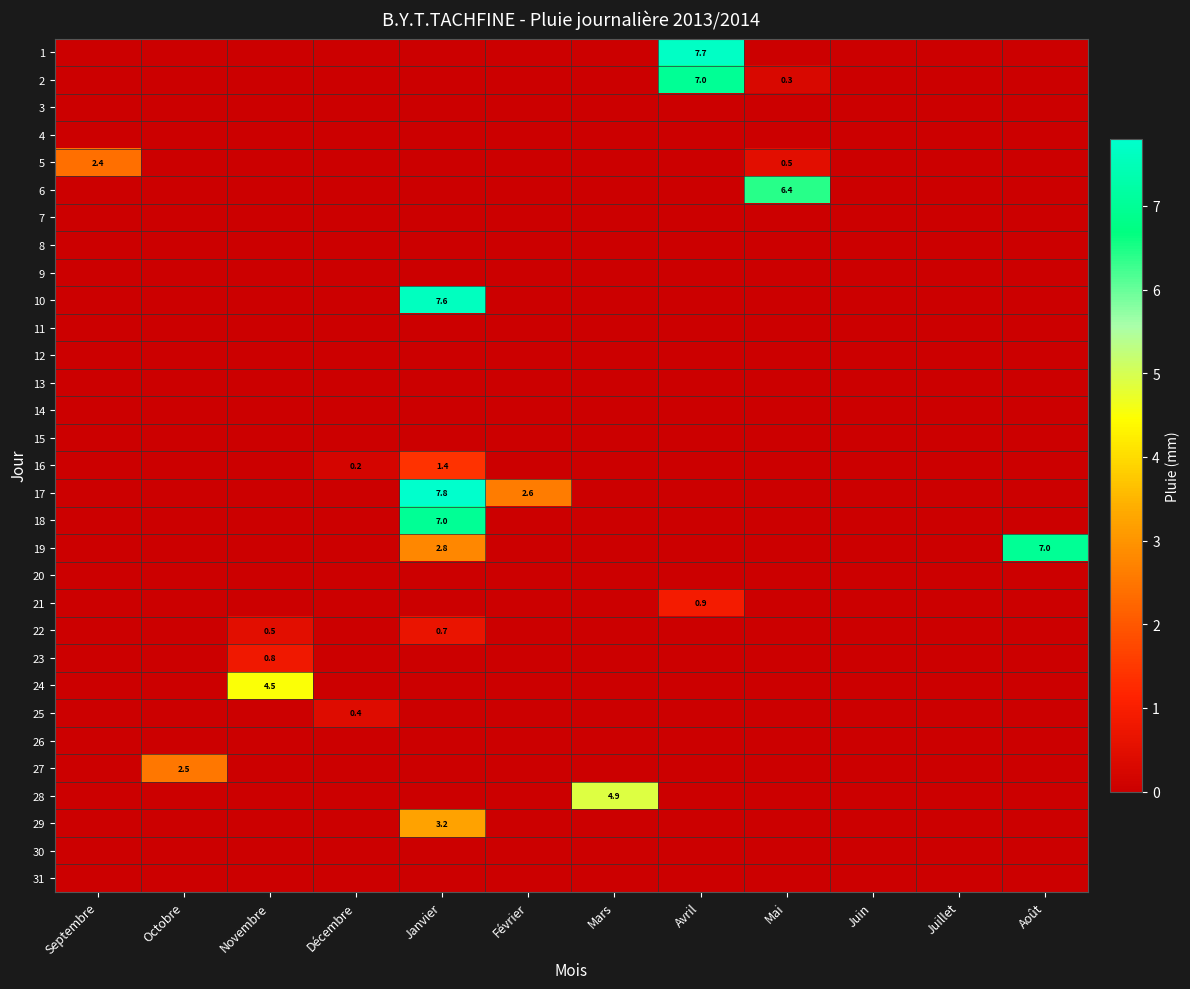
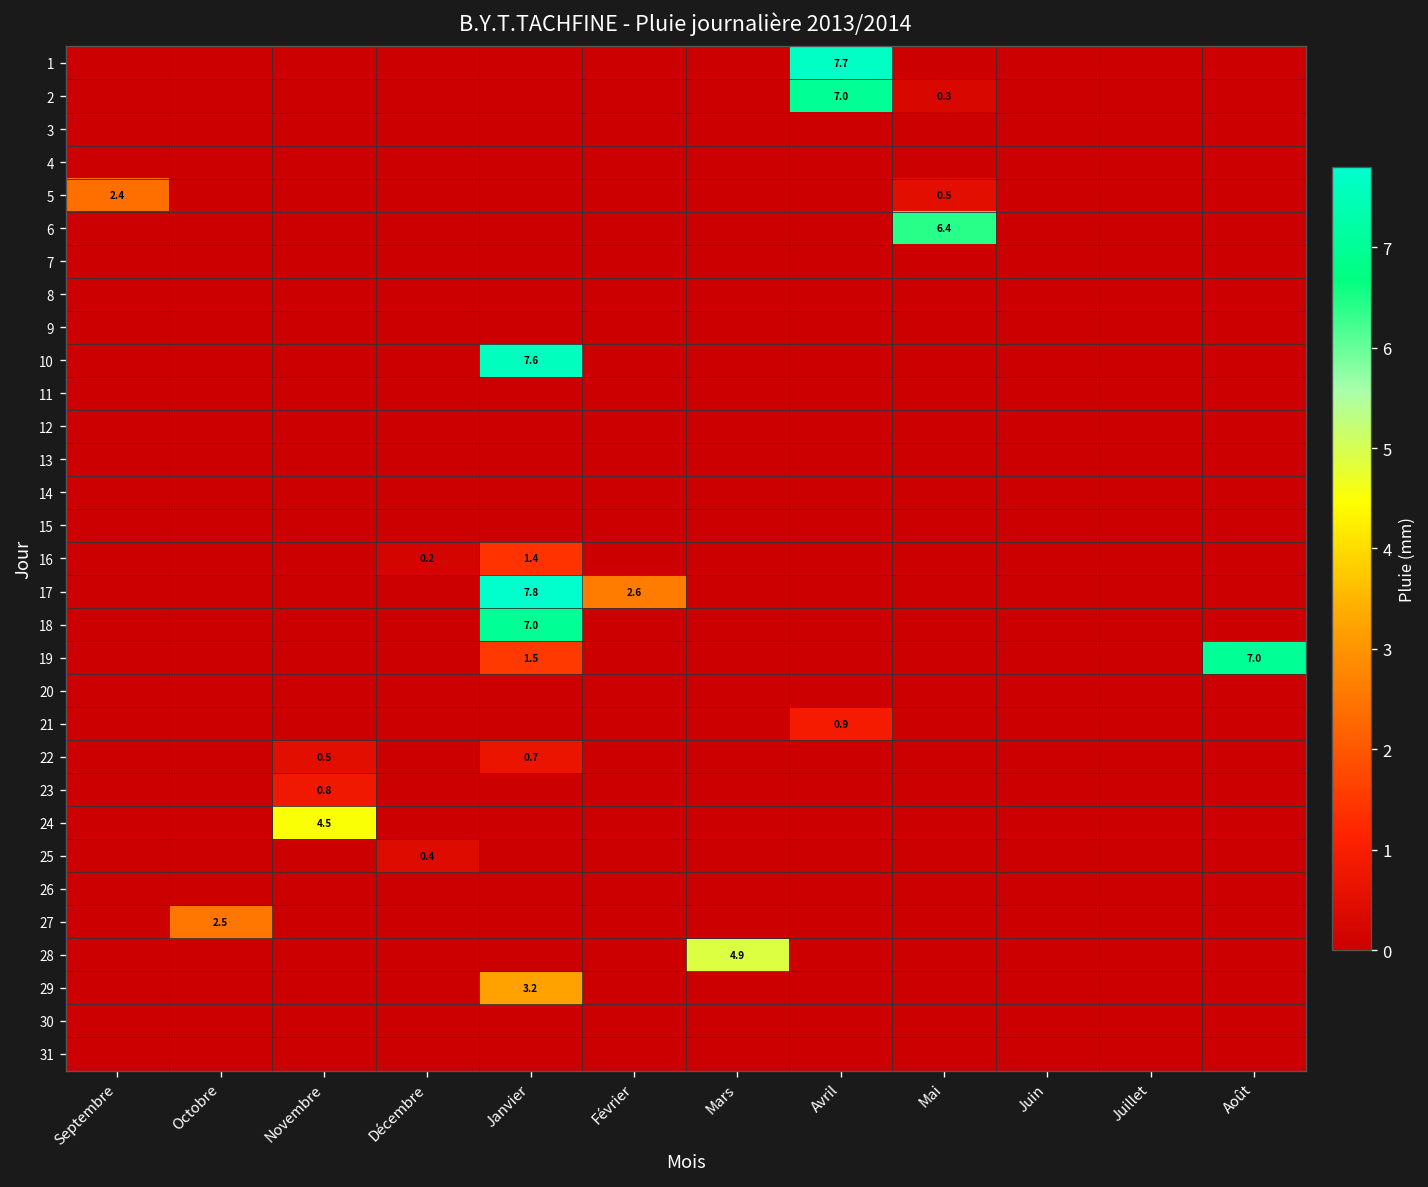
19, Janvier: 2.8 -> 1.5
